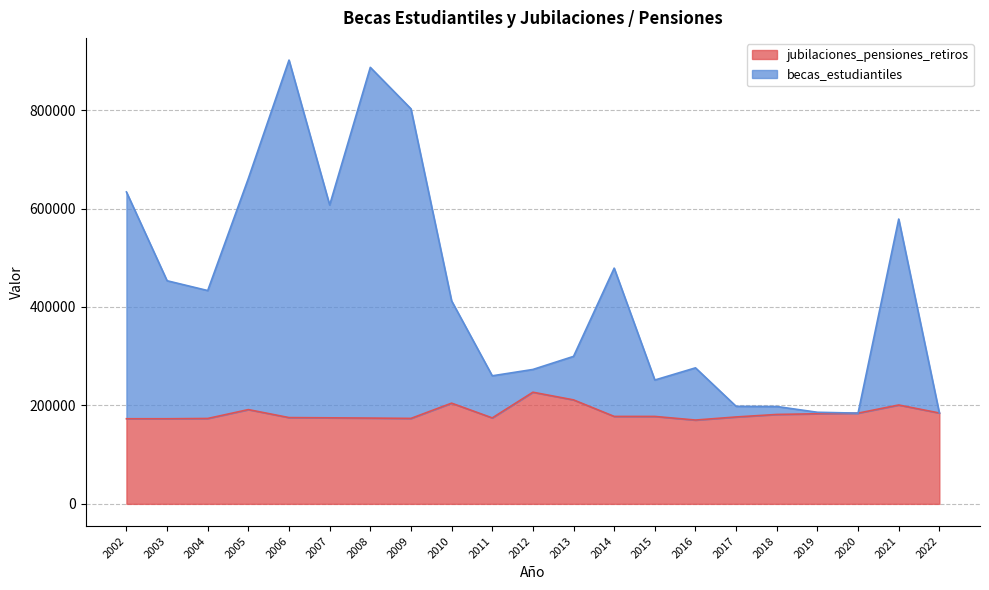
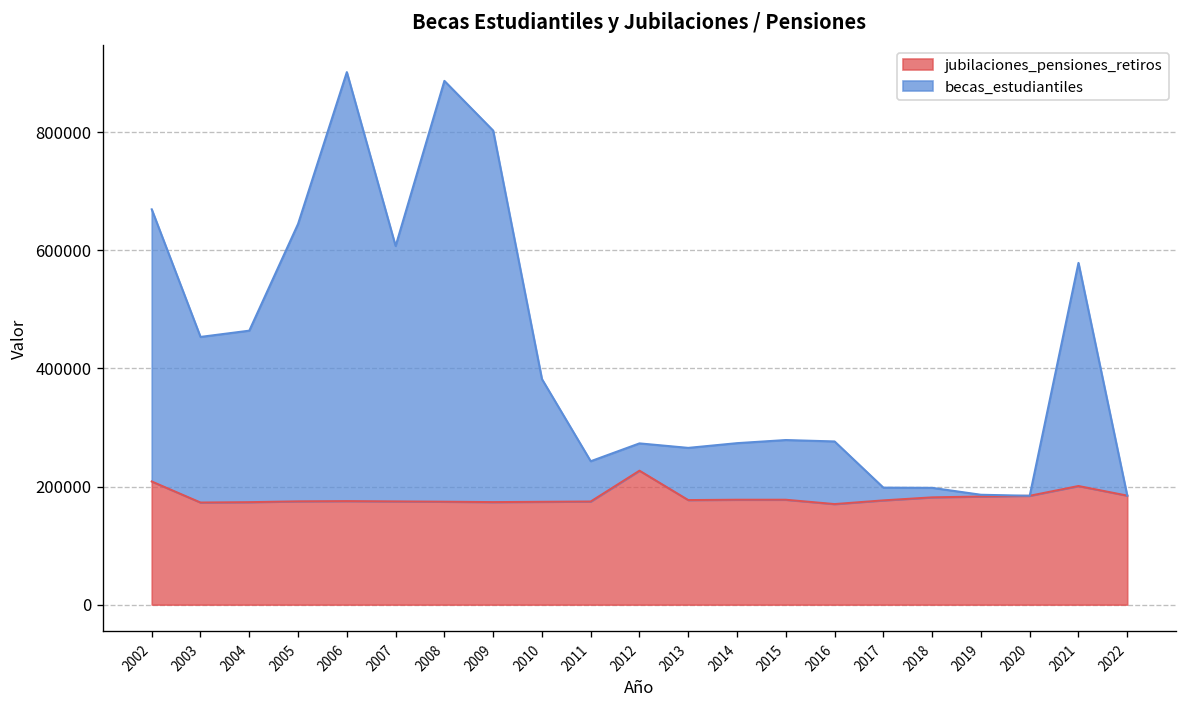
jubilaciones_pensiones_retiros, 2002: 170000 -> 210000
becas_estudiantiles, 2004: 260000 -> 290000
jubilaciones_pensiones_retiros, 2005: 190000 -> 170000
jubilaciones_pensiones_retiros, 2010: 200000 -> 170000
becas_estudiantiles, 2011: 90000 -> 70000
jubilaciones_pensiones_retiros, 2013: 210000 -> 180000
becas_estudiantiles, 2014: 300000 -> 100000
becas_estudiantiles, 2015: 70000 -> 100000
